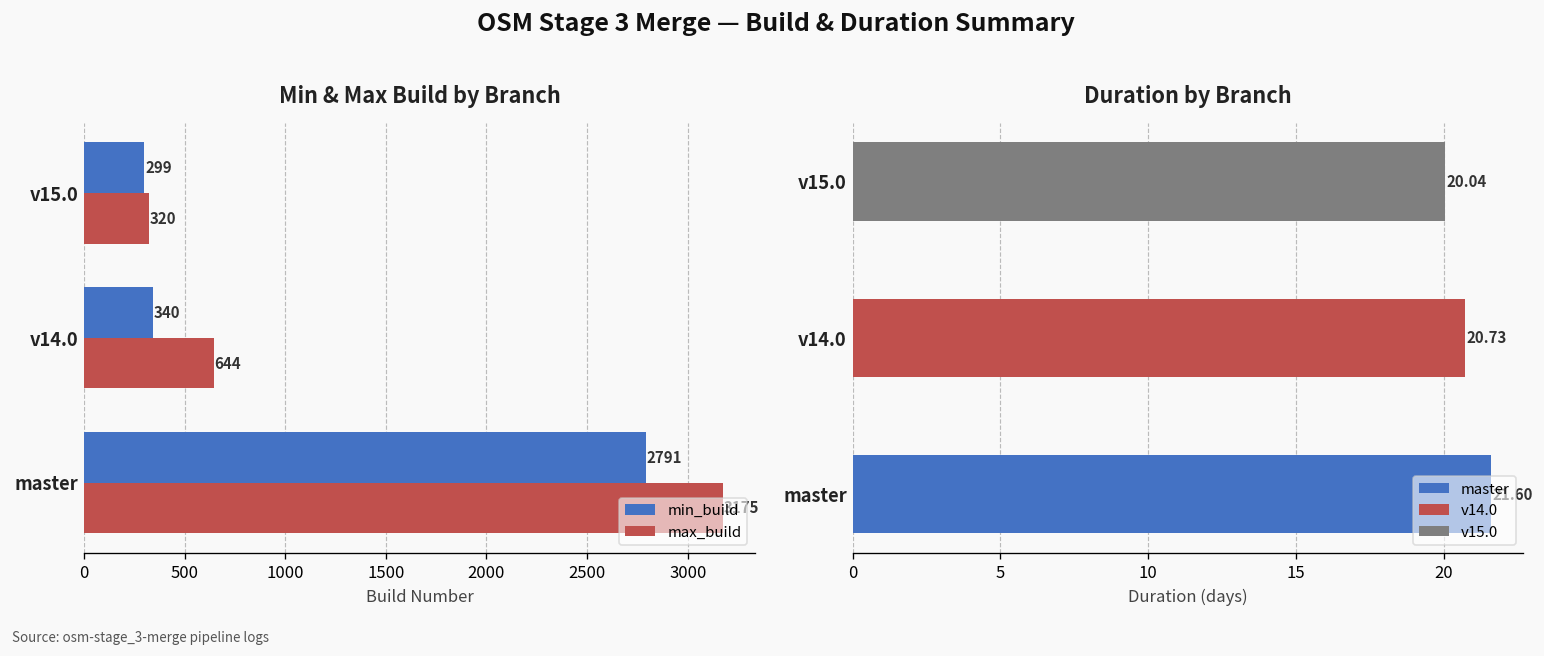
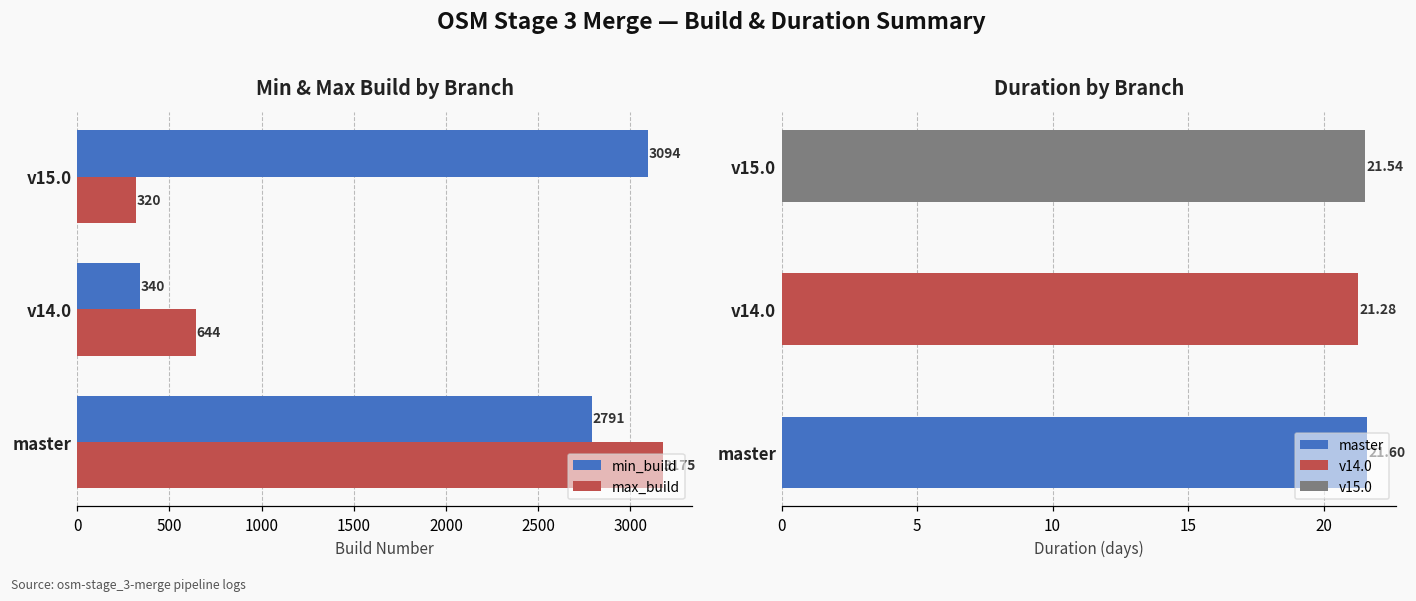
Min & Max Build by Branch, min_build, v15.0: 299 -> 3094
Duration by Branch, v15.0: 20.04 -> 21.54
Duration by Branch, v14.0: 20.73 -> 21.28
